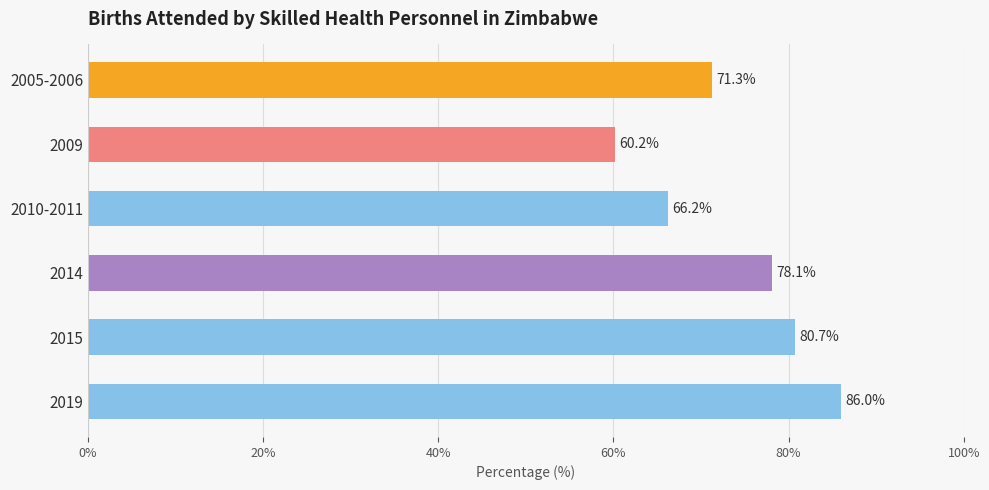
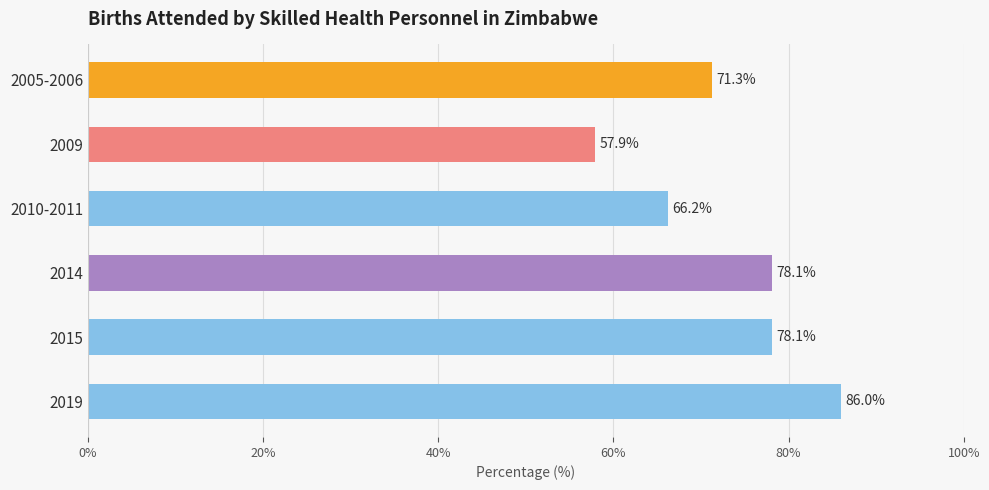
2009: 60.2% -> 57.9%
2015: 80.7% -> 78.1%
